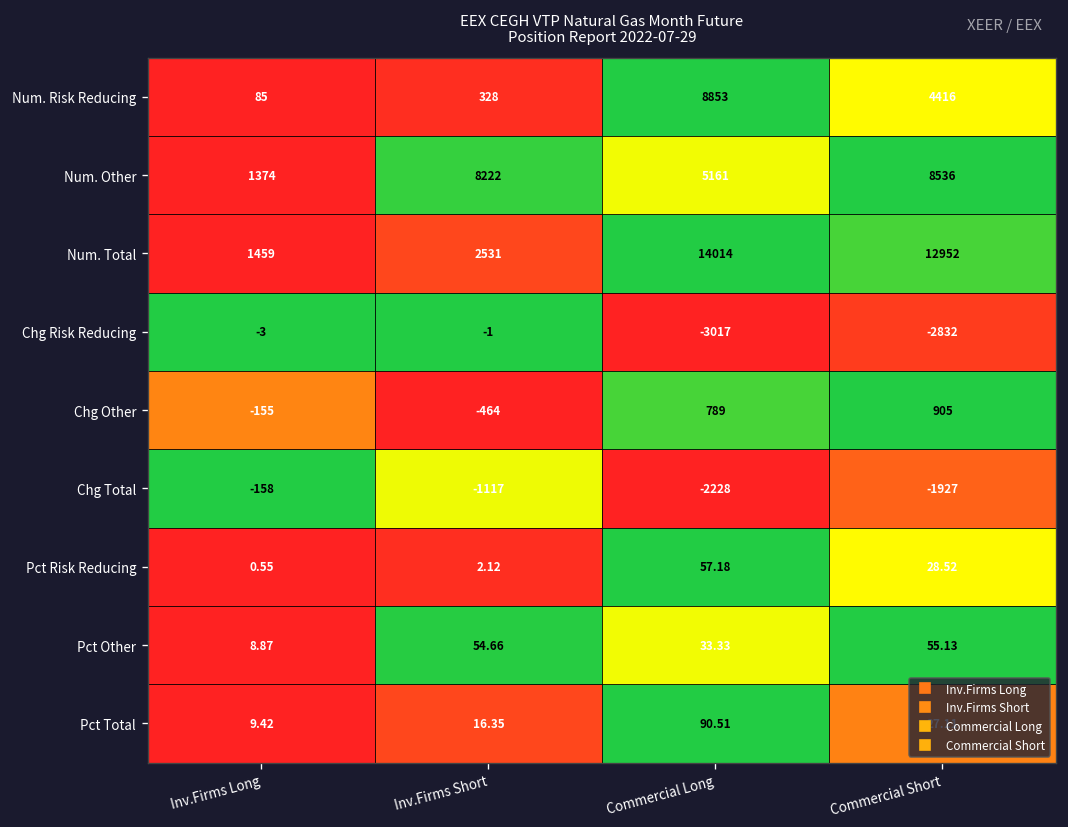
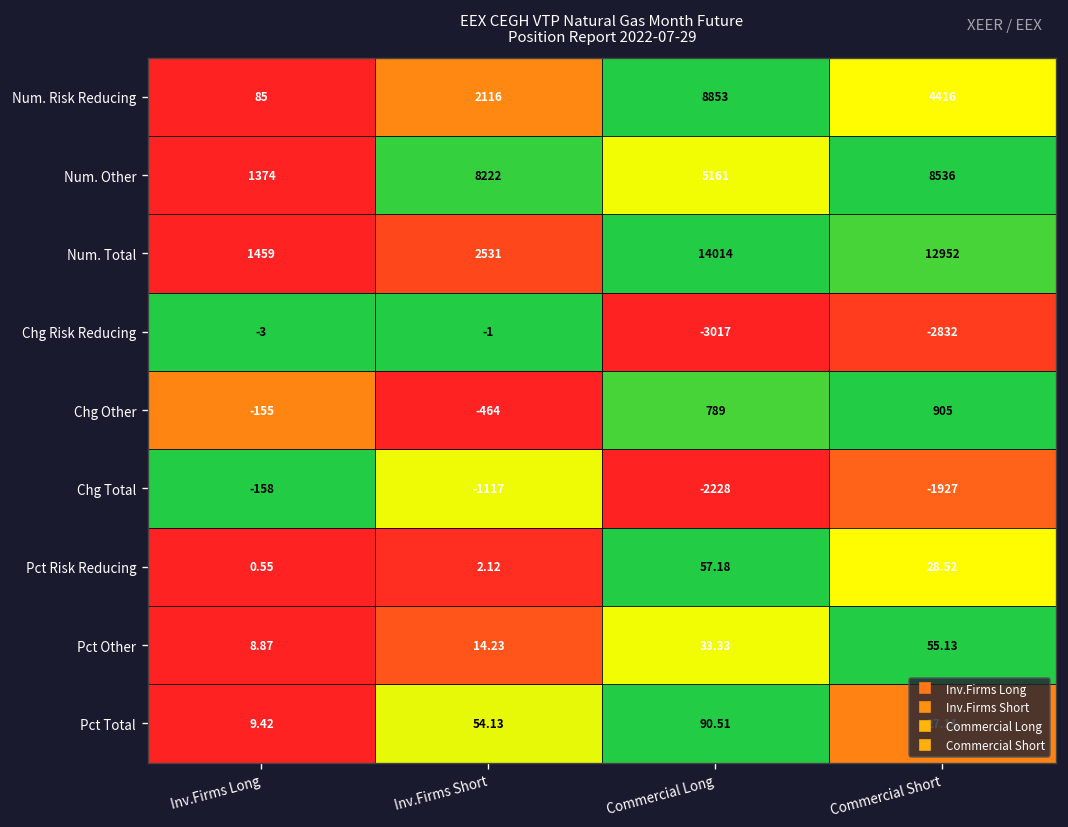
Num. Risk Reducing, Inv.Firms Short: 328 -> 2116
Pct Other, Inv.Firms Short: 54.66 -> 14.23
Pct Total, Inv.Firms Short: 16.35 -> 54.13
